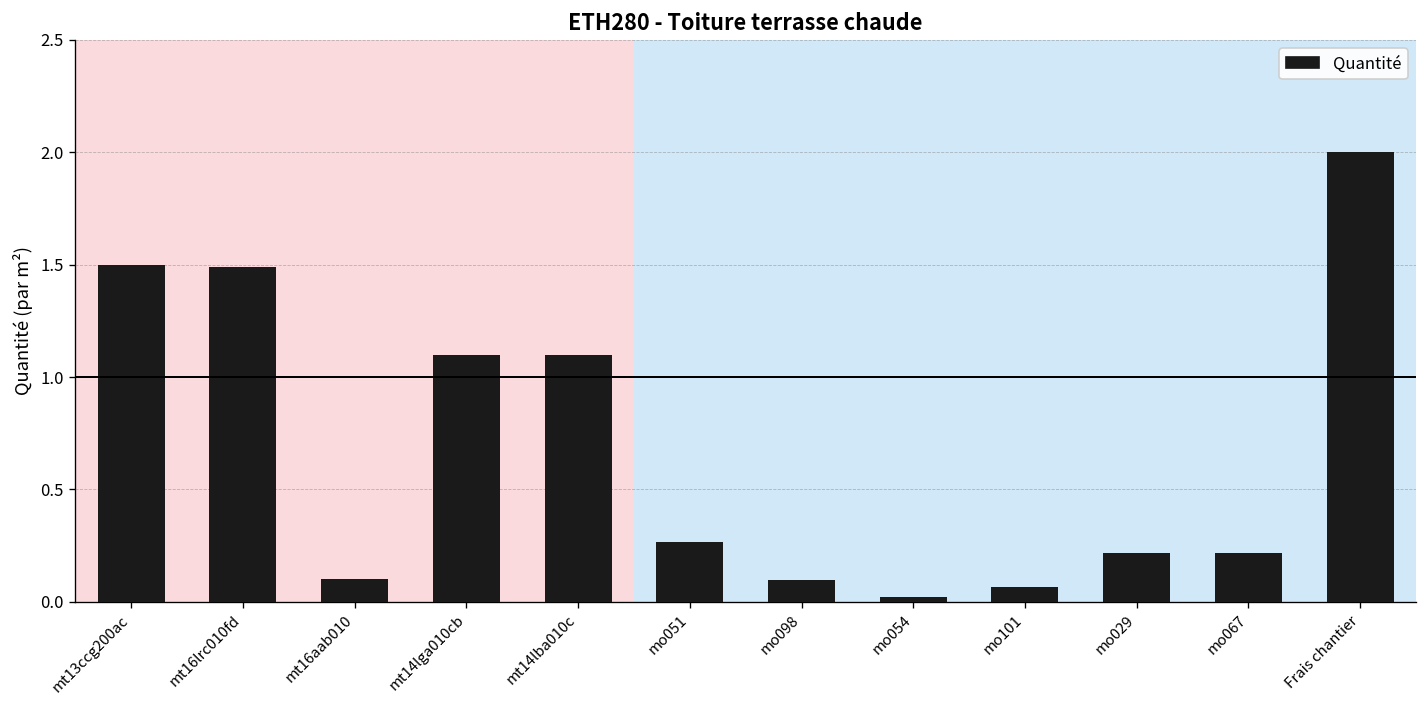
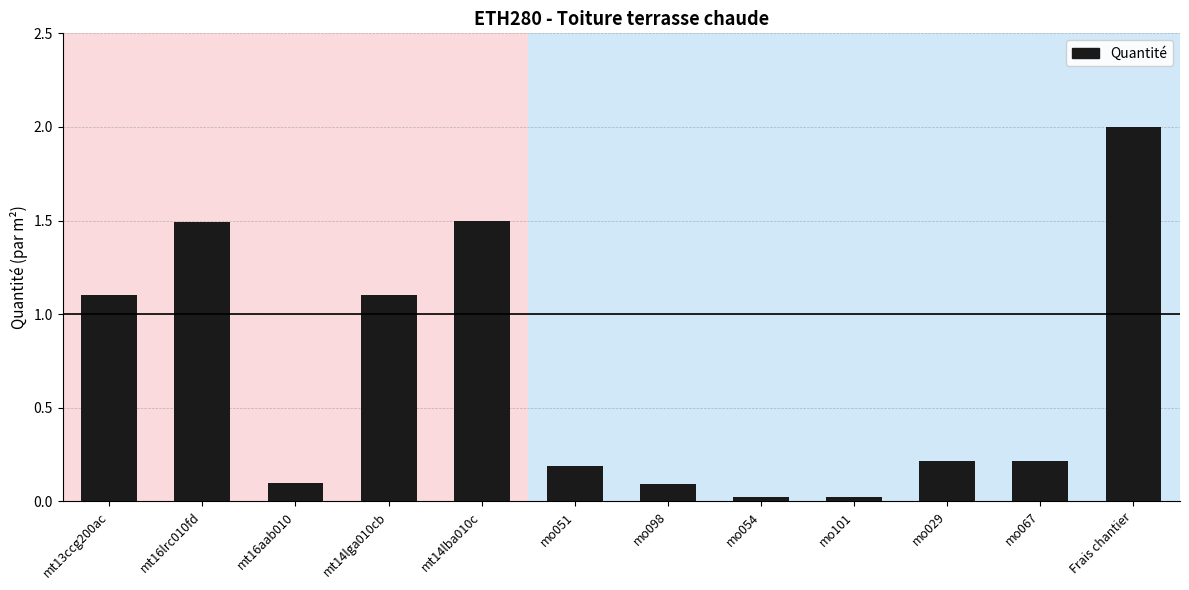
mt13ccg200ac: 1.5 -> 1.1
mt14lba010c: 1.1 -> 1.5
mo051: 0.27 -> 0.19
mo101: 0.06 -> 0.02
